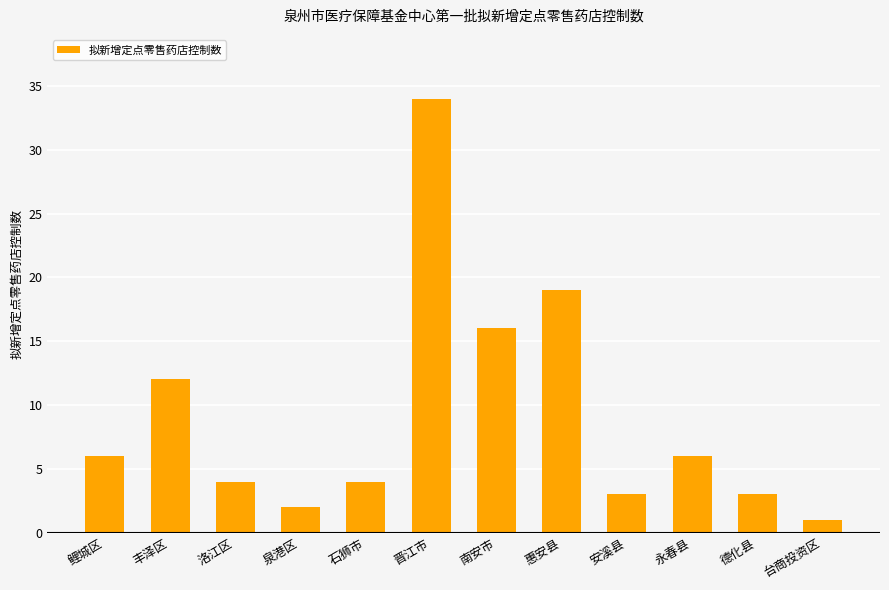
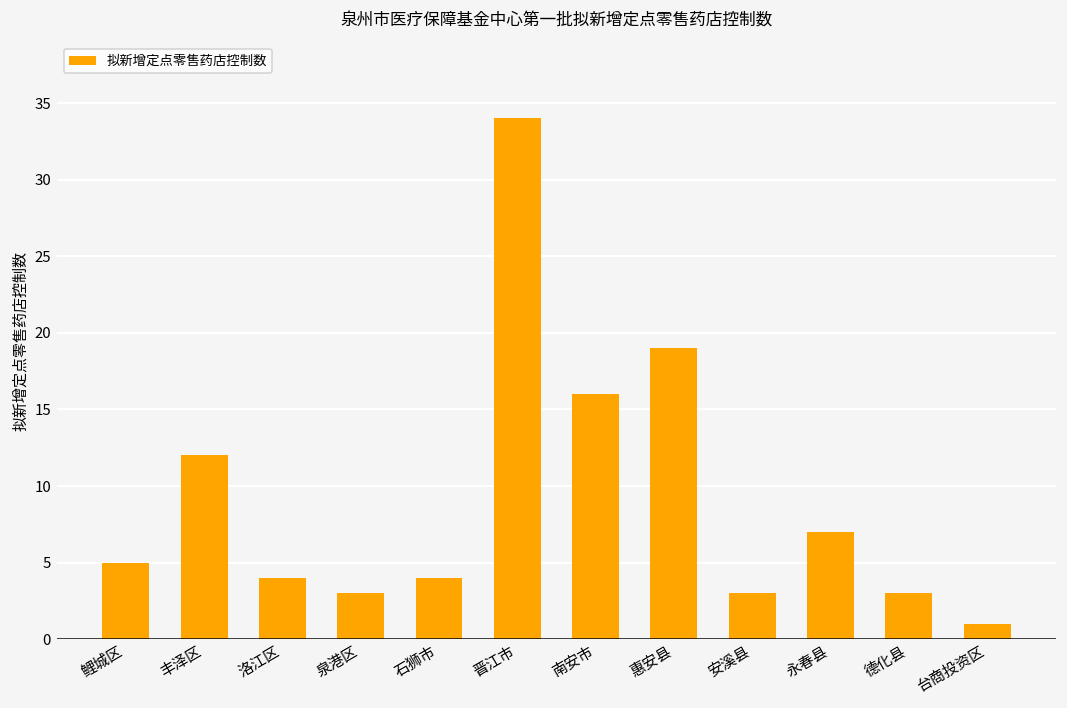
鲤城区: 6 -> 5
泉港区: 2 -> 3
永春县: 6 -> 7
